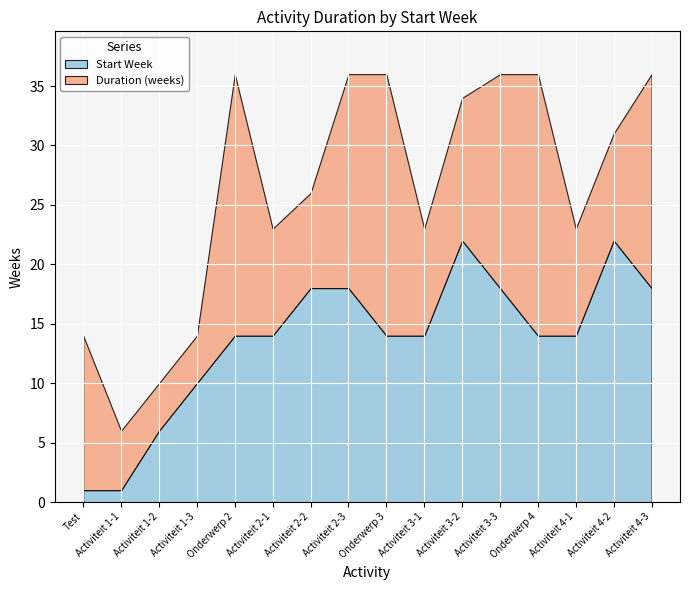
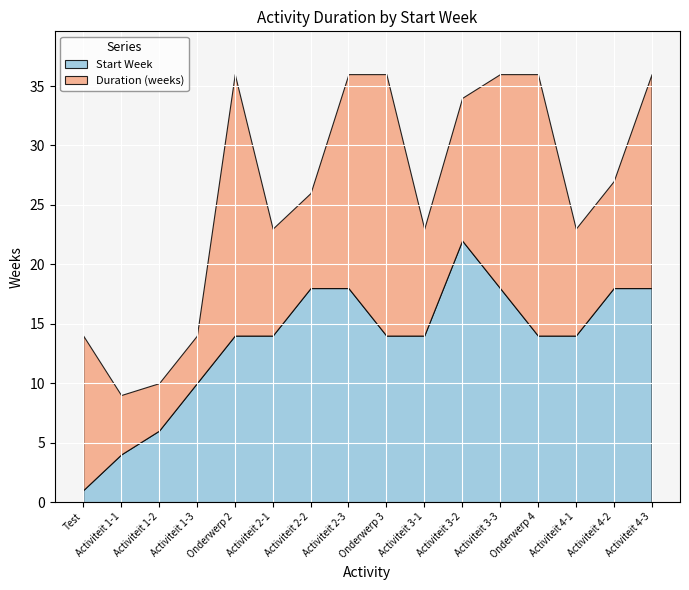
Start Week, Activiteit 1-1: 1 -> 4
Start Week, Activiteit 4-2: 22 -> 18
